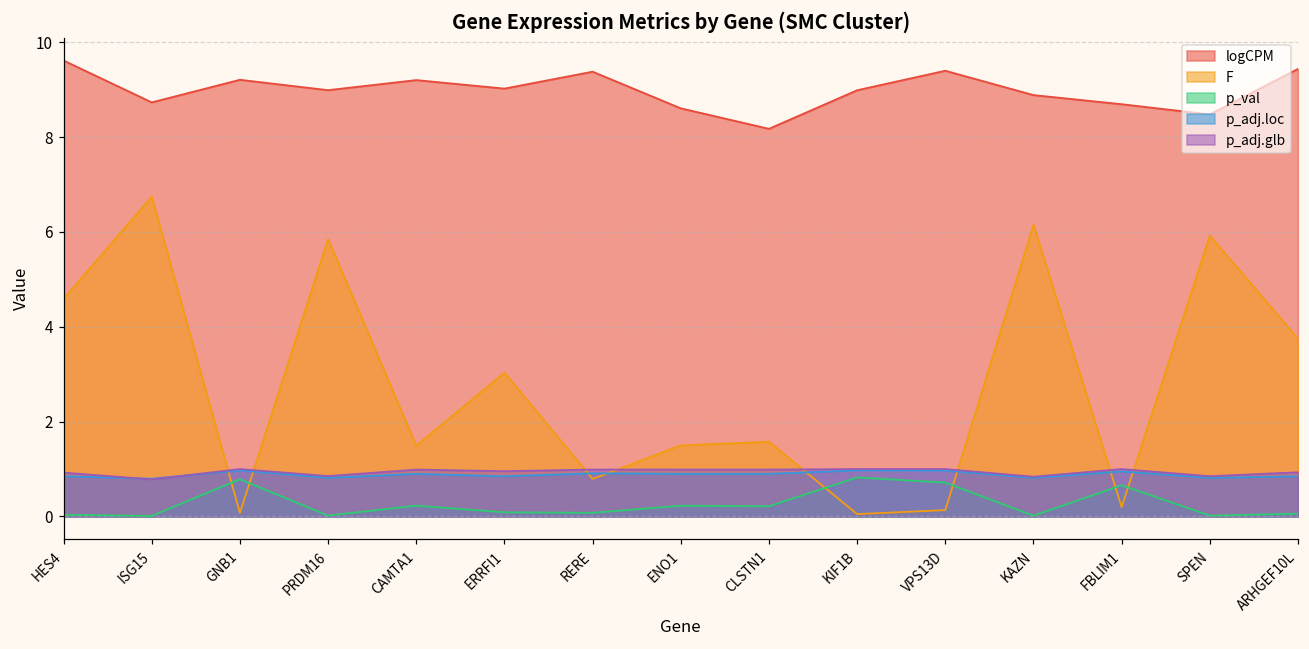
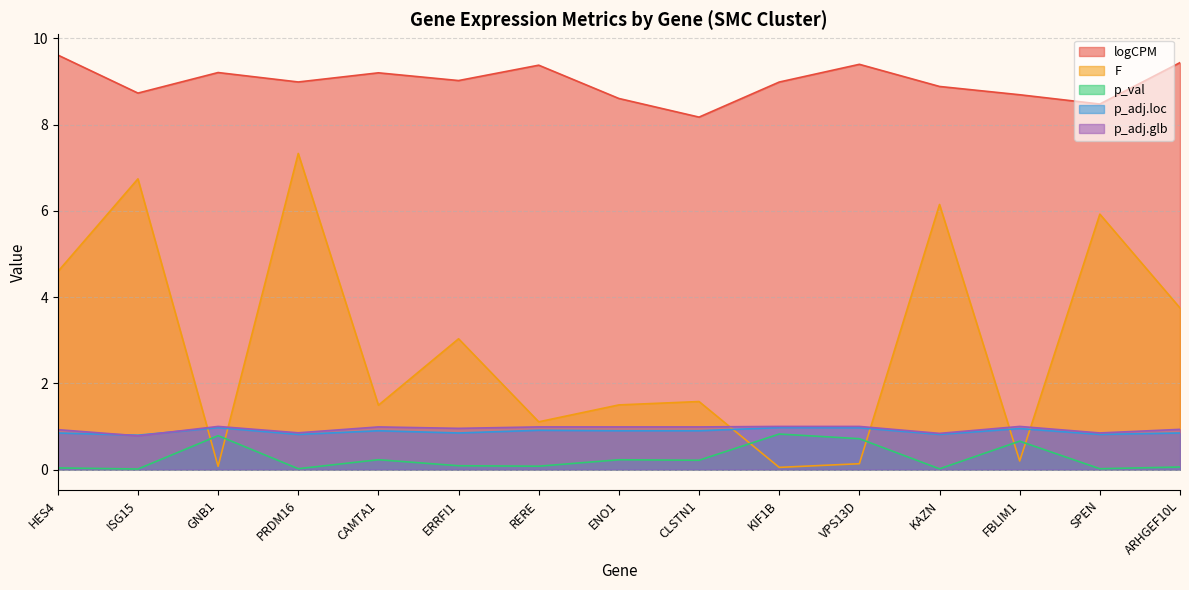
F, PRDM16: 5.8 -> 7.3
F, RERE: 0.8 -> 1.1
